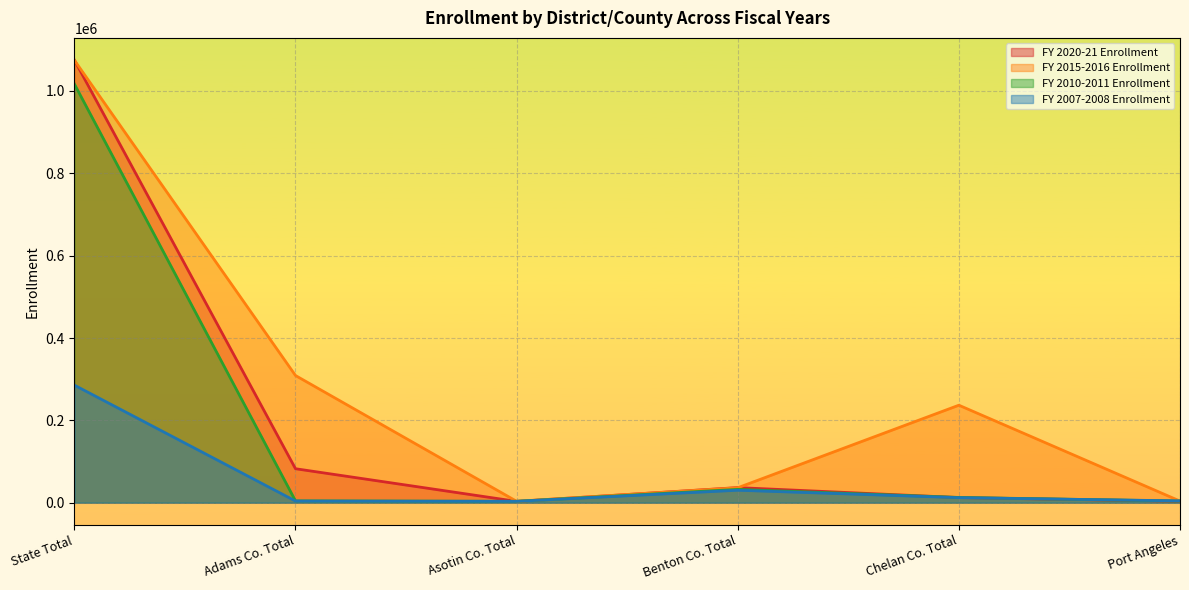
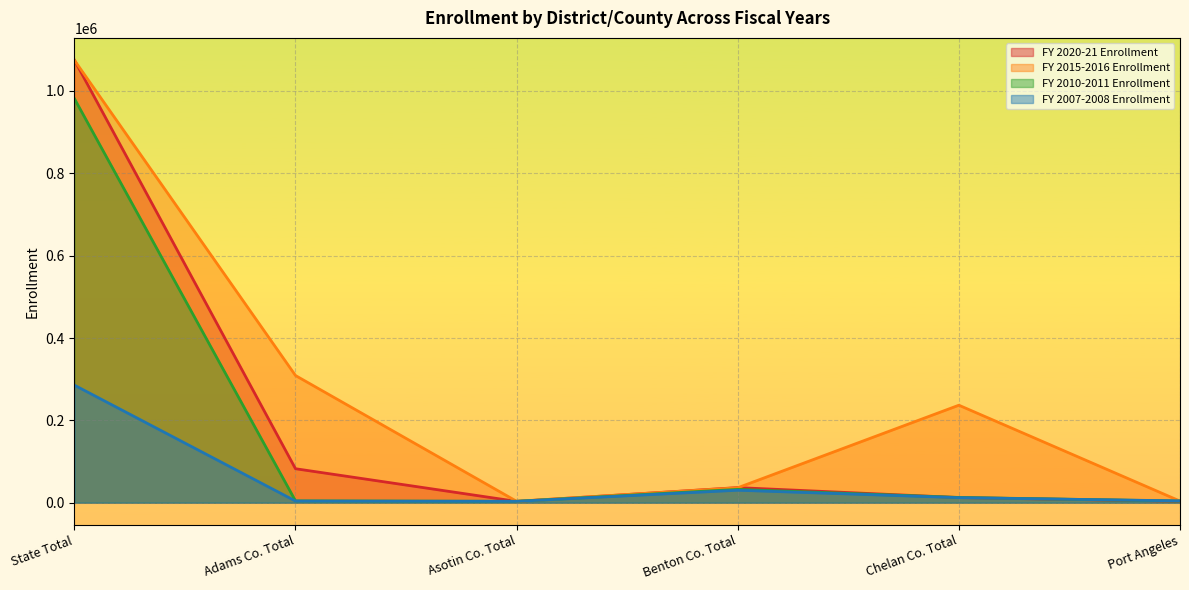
FY 2010-2011 Enrollment, State Total: 1020000 -> 980000
